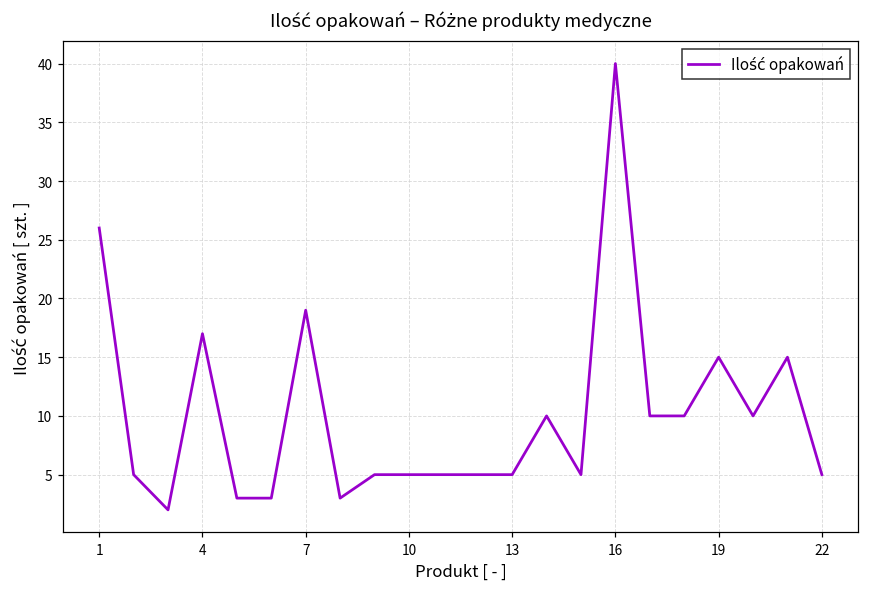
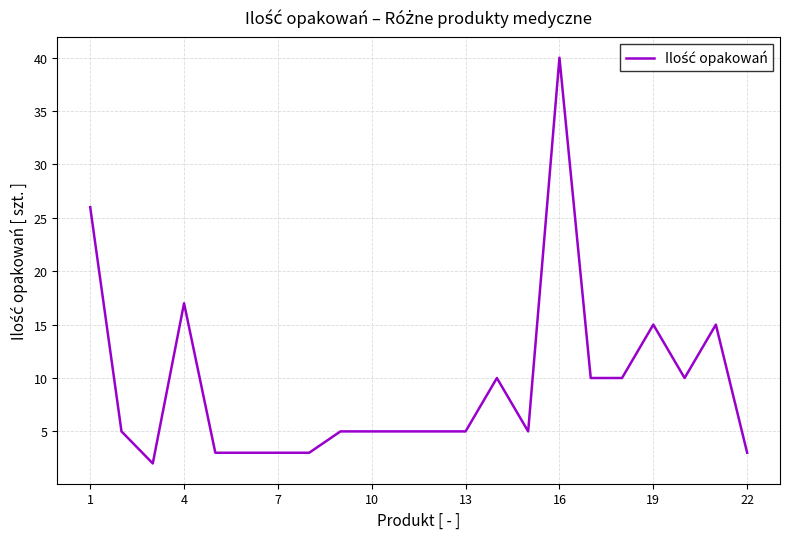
7: 19 -> 3
22: 5 -> 3
